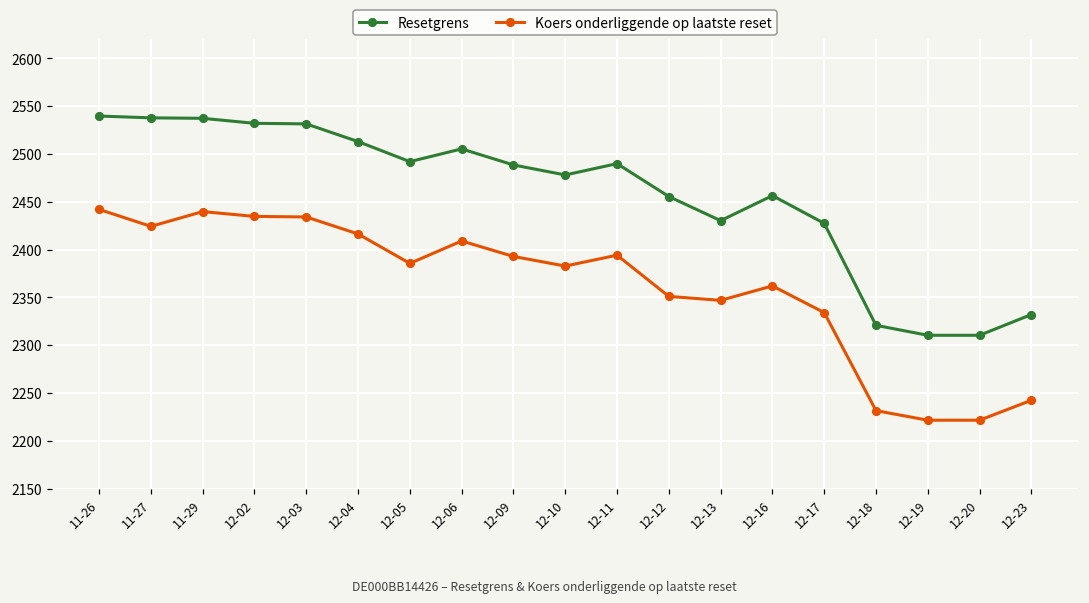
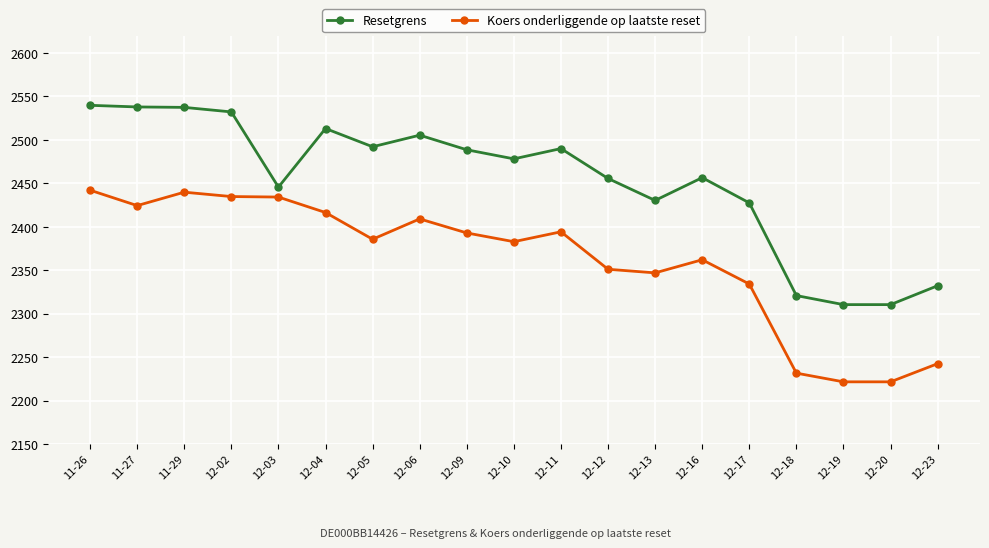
Resetgrens, 12-03: 2530 -> 2450
